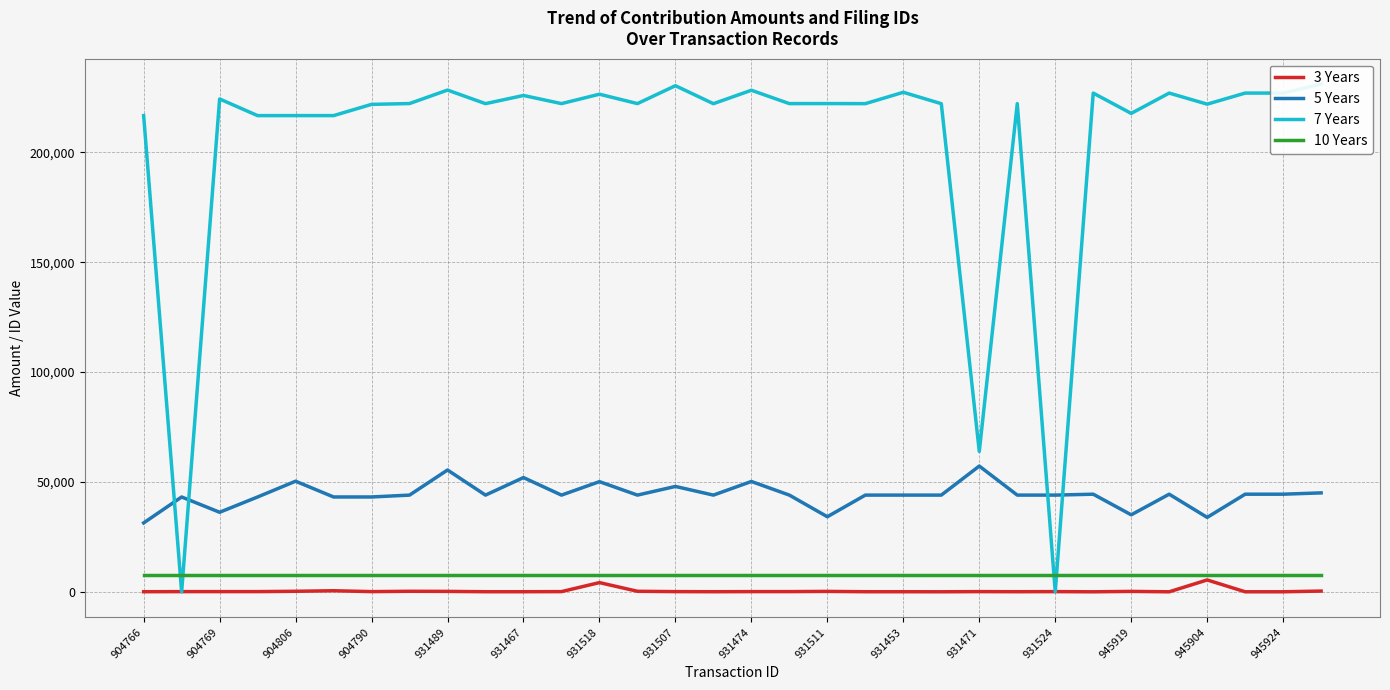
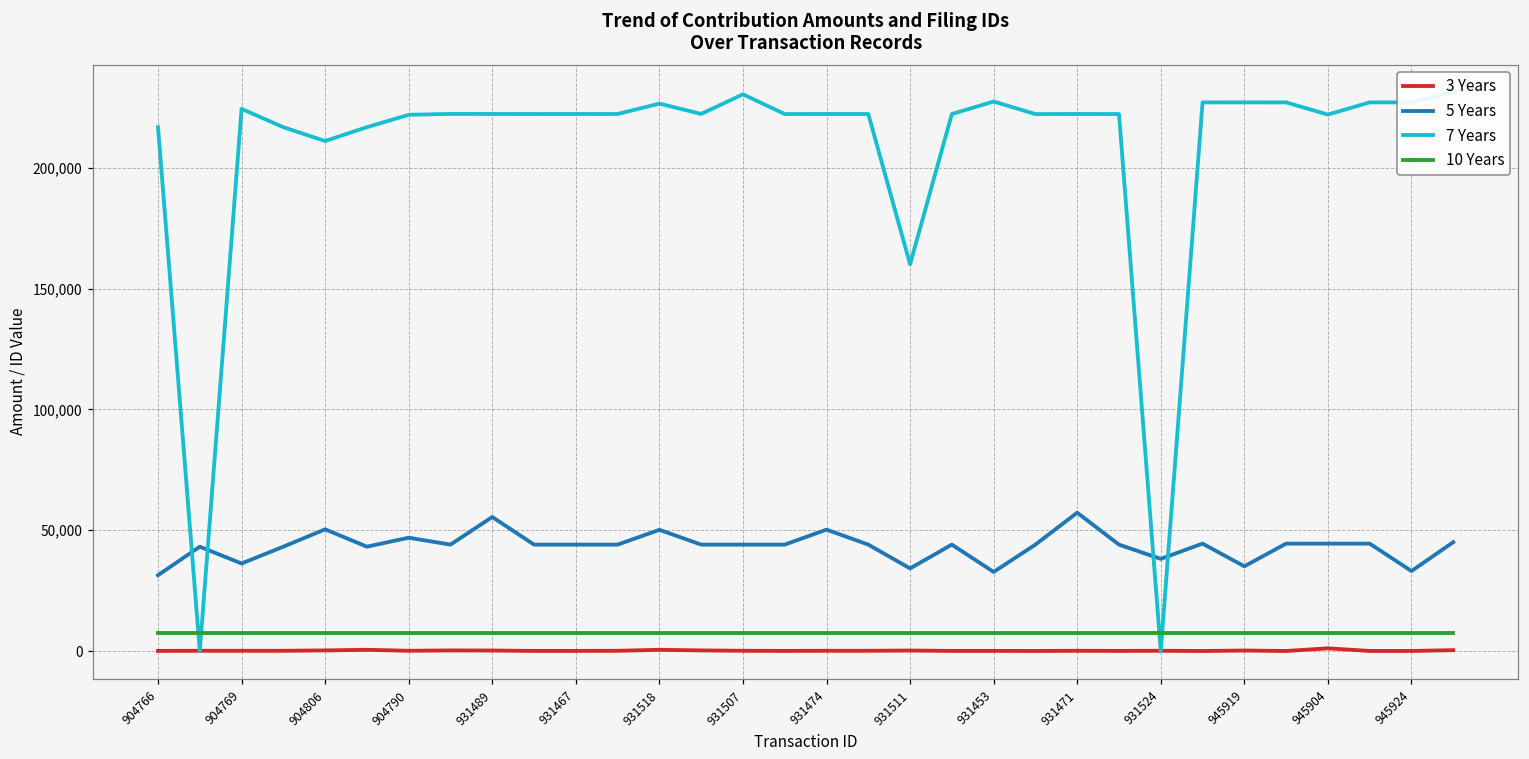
7 Years, 904806: 217,000 -> 211,000
5 Years, 904790: 43,000 -> 47,000
7 Years, 931489: 228,000 -> 222,000
5 Years, 931467: 52,000 -> 44,000
7 Years, 931467: 226,000 -> 222,000
3 Years, 931518: 4,000 -> 1,000
5 Years, 931507: 48,000 -> 44,000
7 Years, 931474: 228,000 -> 222,000
7 Years, 931511: 222,000 -> 160,000
5 Years, 931453: 44,000 -> 33,000
7 Years, 931471: 64,000 -> 222,000
5 Years, 931524: 44,000 -> 38,000
7 Years, 945919: 218,000 -> 227,000
3 Years, 945904: 5,000 -> 1,000
5 Years, 945904: 34,000 -> 44,000
5 Years, 945924: 44,000 -> 33,000
